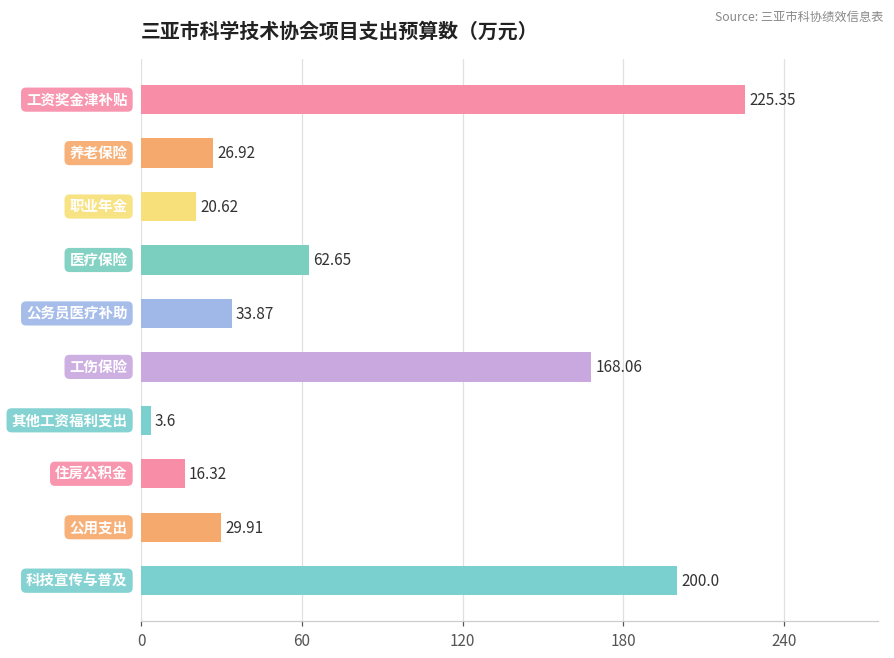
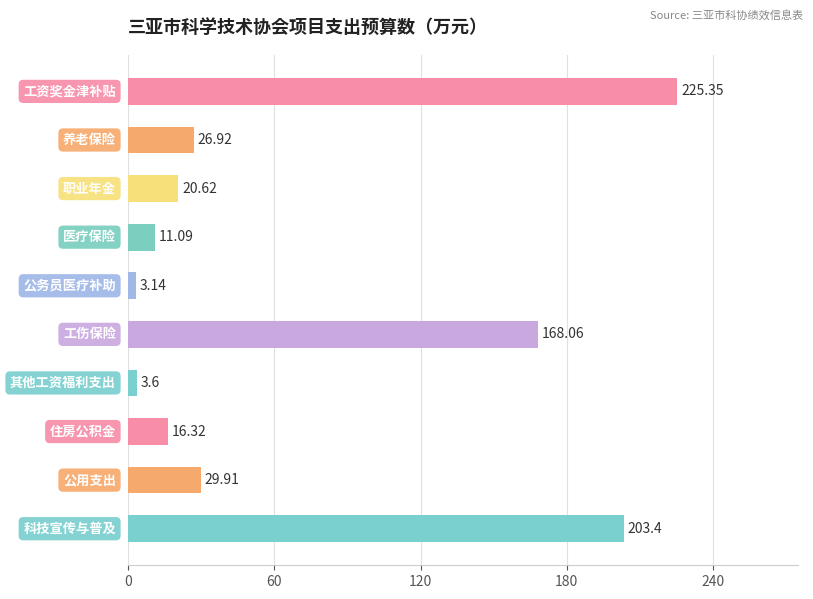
医疗保险: 62.65 -> 11.09
公务员医疗补助: 33.87 -> 3.14
科技宣传与普及: 200.0 -> 203.4
